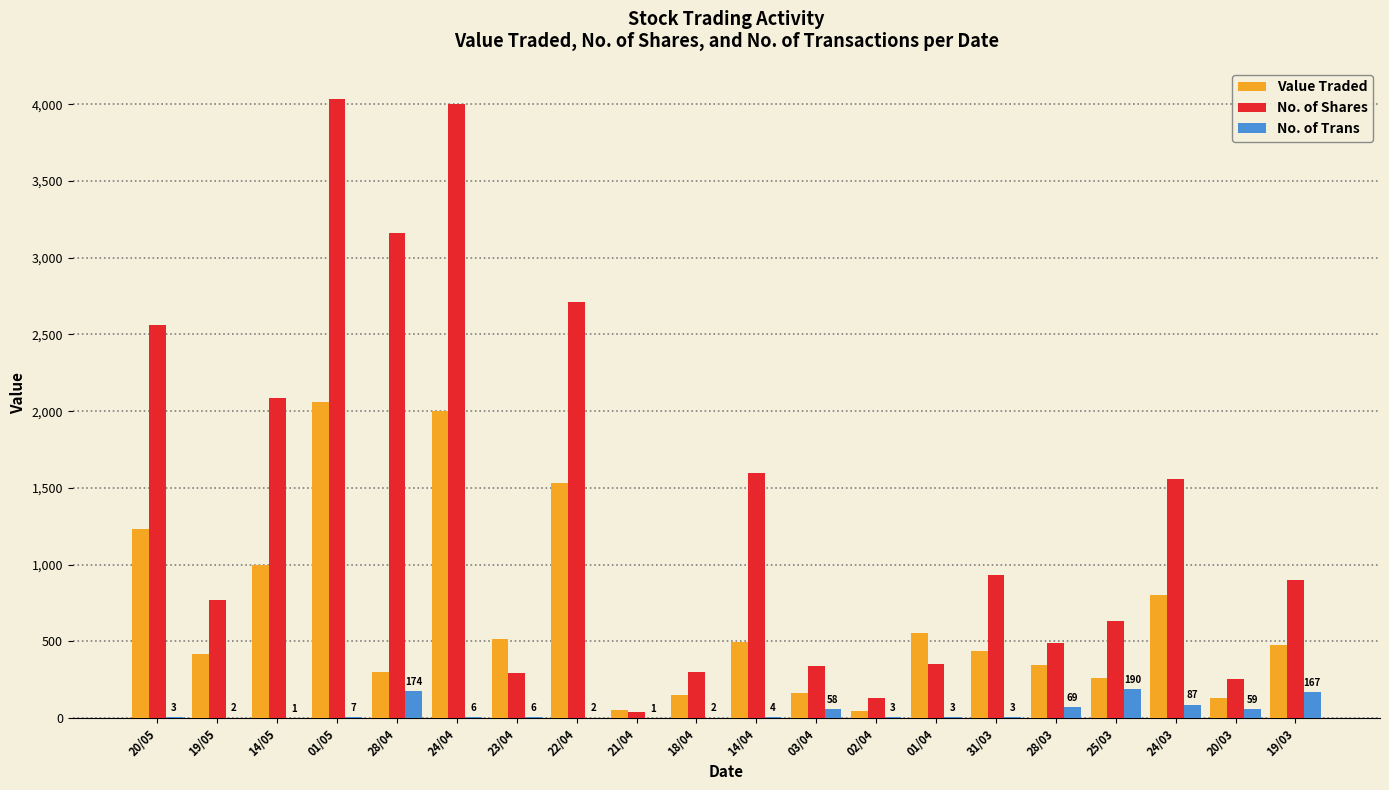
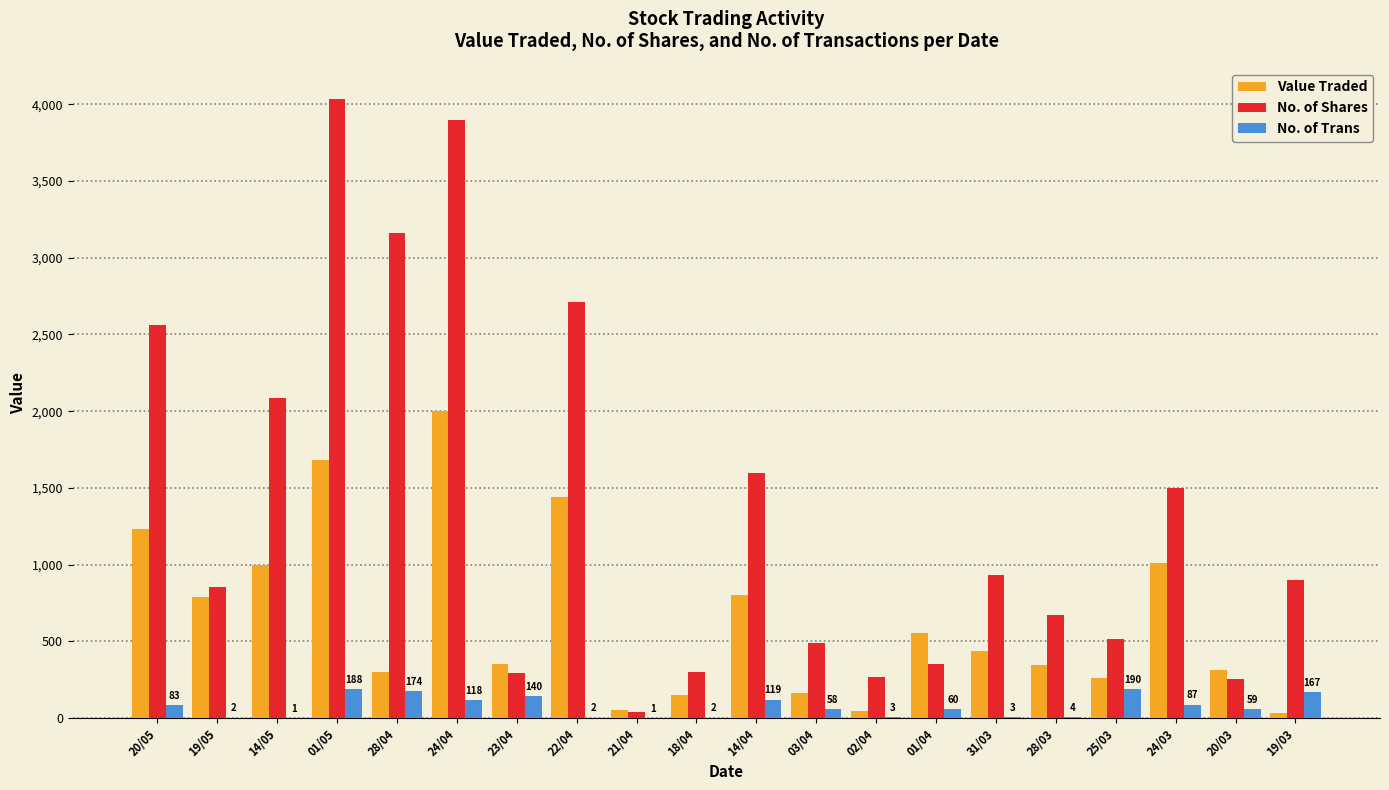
No. of Trans, 20/05: 3 -> 83
Value Traded, 19/05: 420 -> 790
No. of Shares, 19/05: 770 -> 850
Value Traded, 01/05: 2,060 -> 1,680
No. of Trans, 01/05: 7 -> 188
No. of Shares, 24/04: 4,000 -> 3,900
No. of Trans, 24/04: 6 -> 118
Value Traded, 23/04: 520 -> 350
No. of Trans, 23/04: 6 -> 140
Value Traded, 22/04: 1,530 -> 1,440
Value Traded, 14/04: 500 -> 800
No. of Trans, 14/04: 4 -> 119
No. of Shares, 03/04: 340 -> 490
No. of Shares, 02/04: 130 -> 270
No. of Trans, 01/04: 3 -> 60
No. of Shares, 28/03: 490 -> 670
No. of Trans, 28/03: 69 -> 4
No. of Shares, 25/03: 630 -> 510
Value Traded, 24/03: 800 -> 1,010
No. of Shares, 24/03: 1,560 -> 1,500
Value Traded, 20/03: 130 -> 310
Value Traded, 19/03: 480 -> 30
